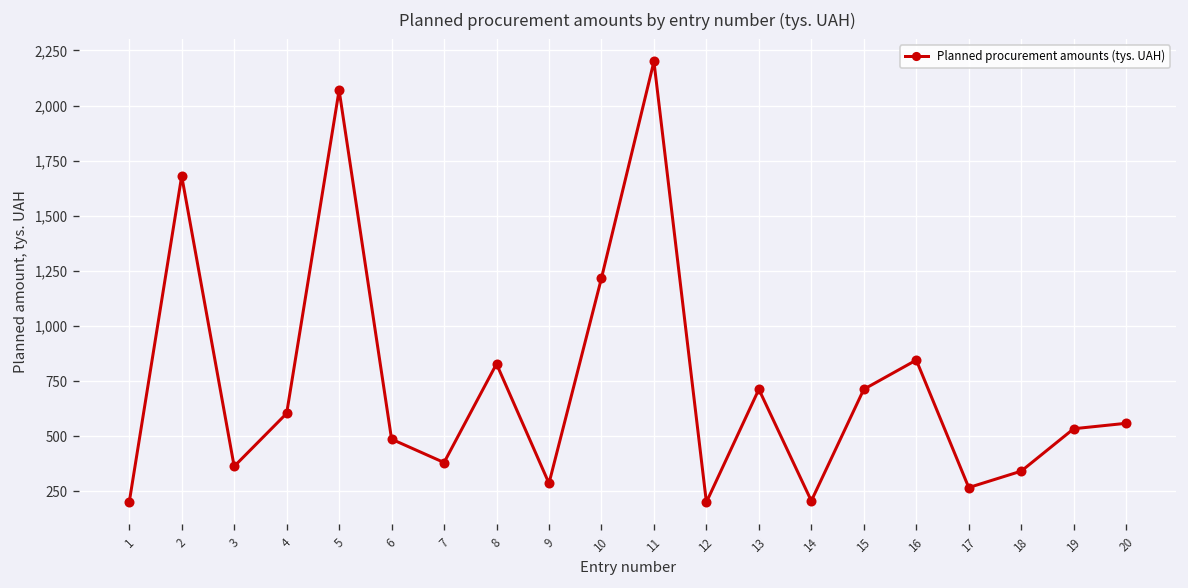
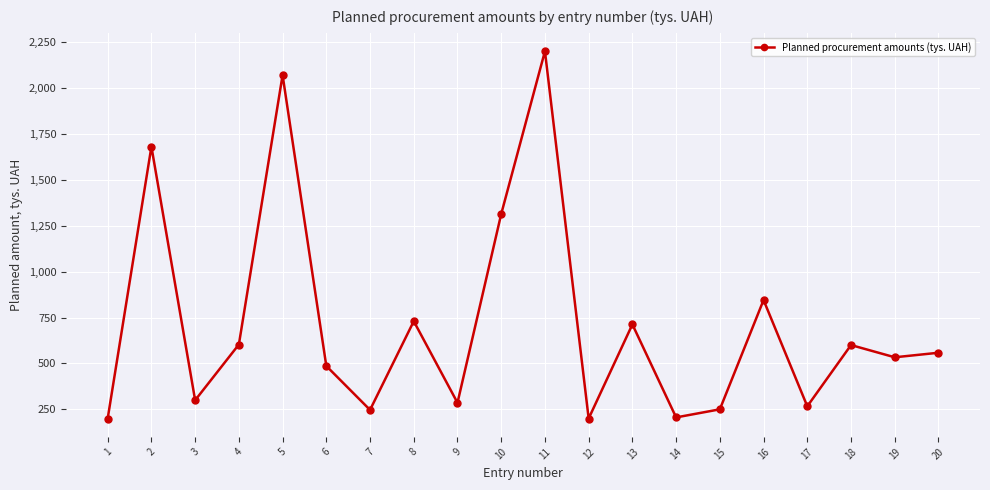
3: 360 -> 300
7: 380 -> 250
8: 830 -> 730
10: 1,220 -> 1,310
15: 710 -> 250
18: 340 -> 600
